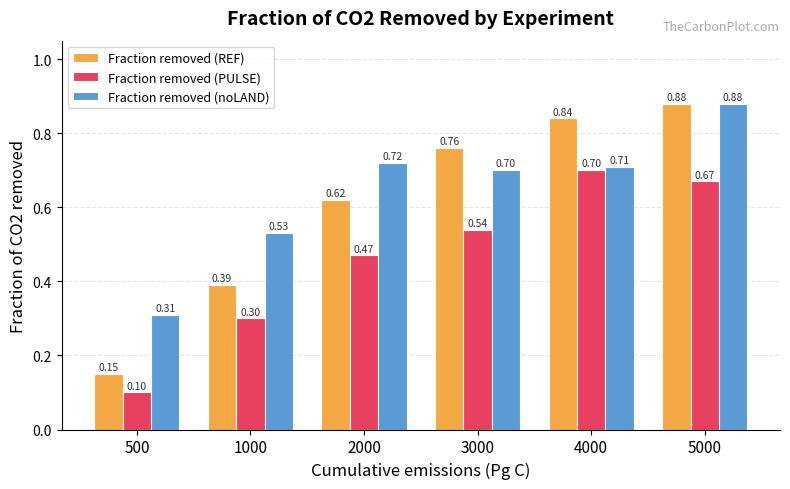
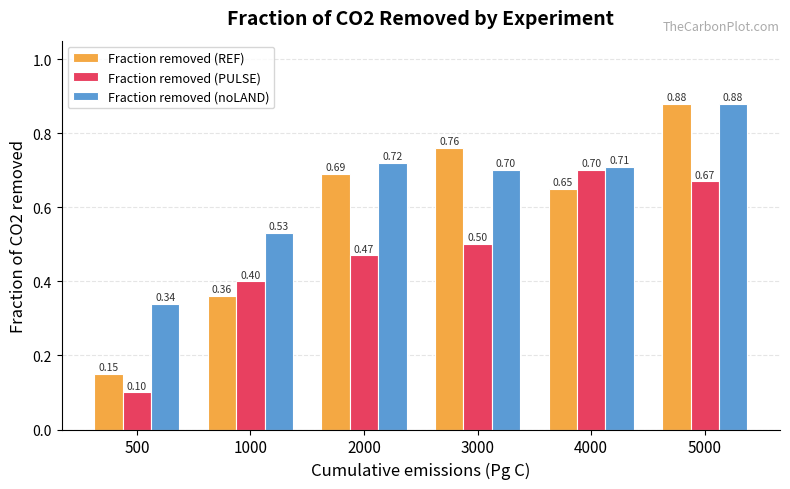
Fraction removed (noLAND), 500: 0.31 -> 0.34
Fraction removed (REF), 1000: 0.39 -> 0.36
Fraction removed (PULSE), 1000: 0.30 -> 0.40
Fraction removed (REF), 2000: 0.62 -> 0.69
Fraction removed (PULSE), 3000: 0.54 -> 0.50
Fraction removed (REF), 4000: 0.84 -> 0.65
